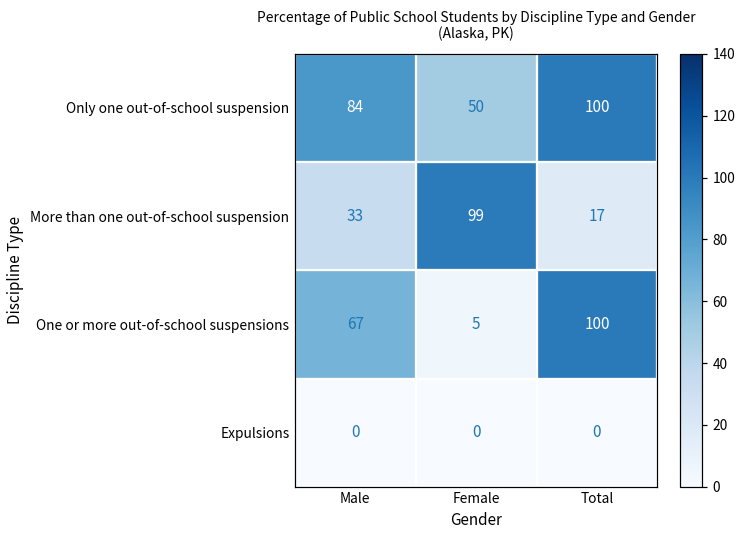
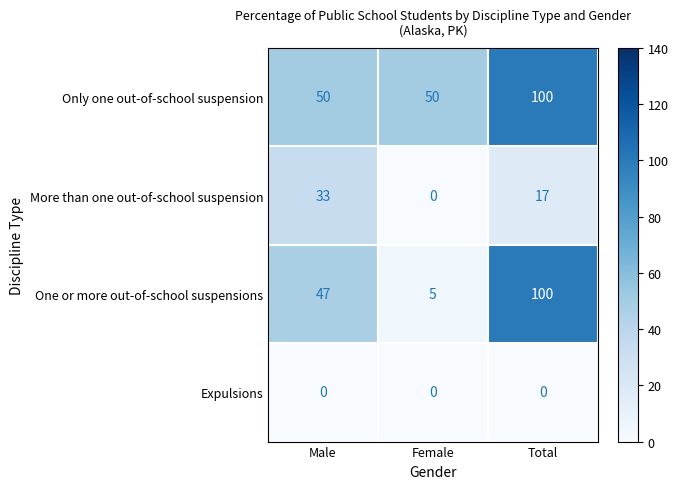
Only one out-of-school suspension, Male: 84 -> 50
More than one out-of-school suspension, Female: 99 -> 0
One or more out-of-school suspensions, Male: 67 -> 47
